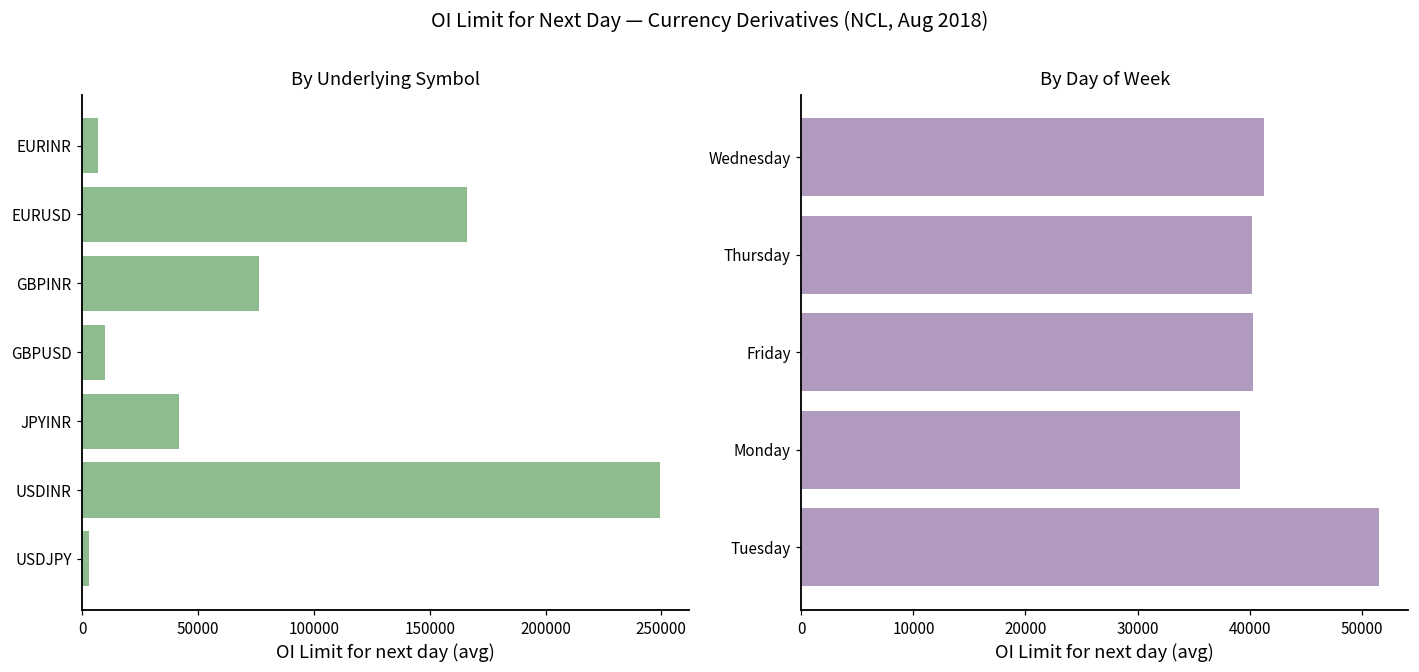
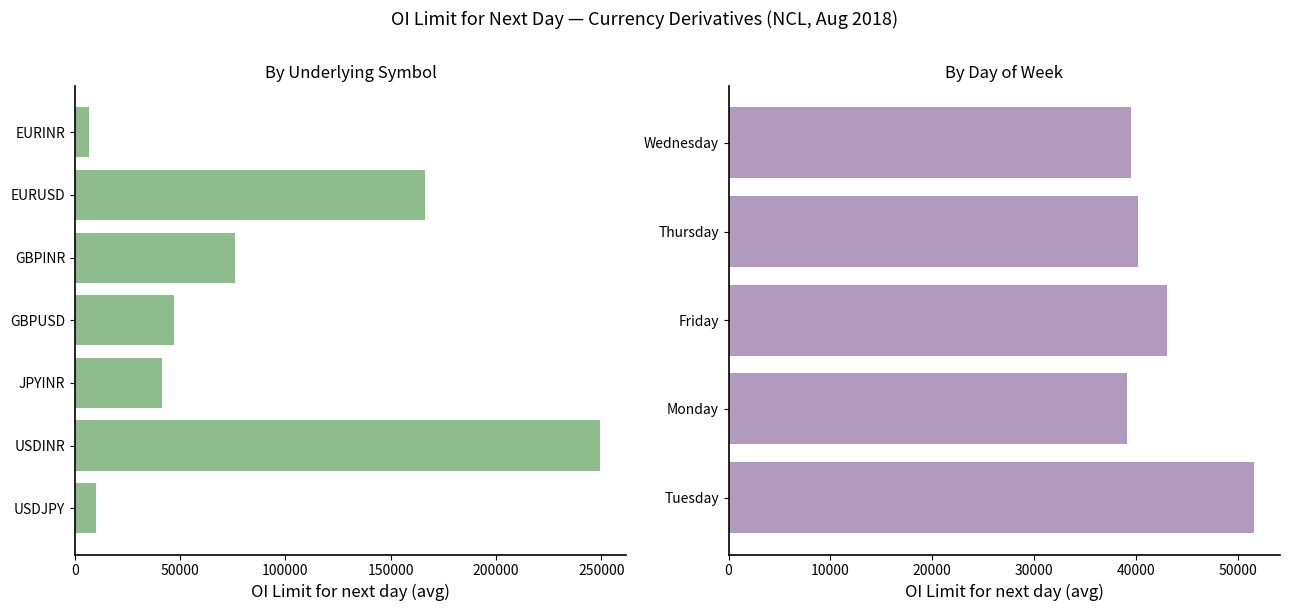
By Underlying Symbol, GBPUSD: 10000 -> 47000
By Underlying Symbol, USDJPY: 3000 -> 10000
By Day of Week, Wednesday: 41300 -> 39500
By Day of Week, Friday: 40300 -> 43100
